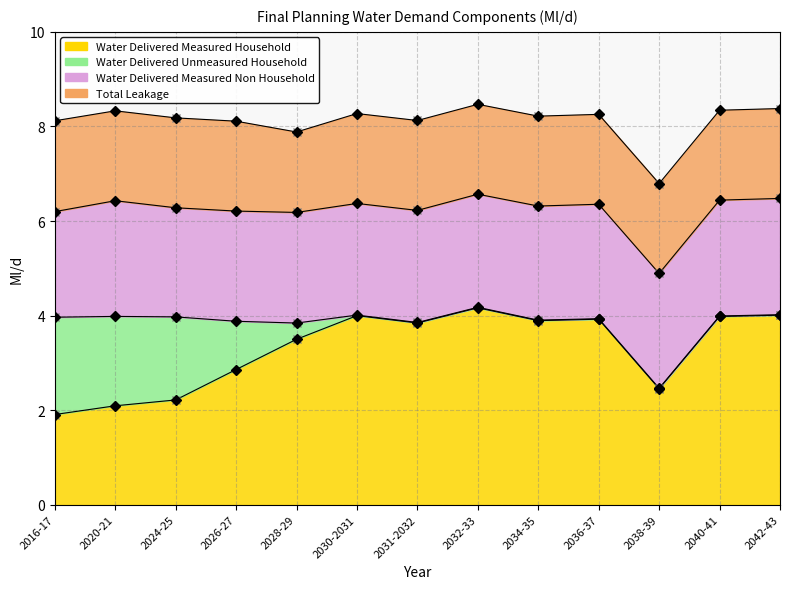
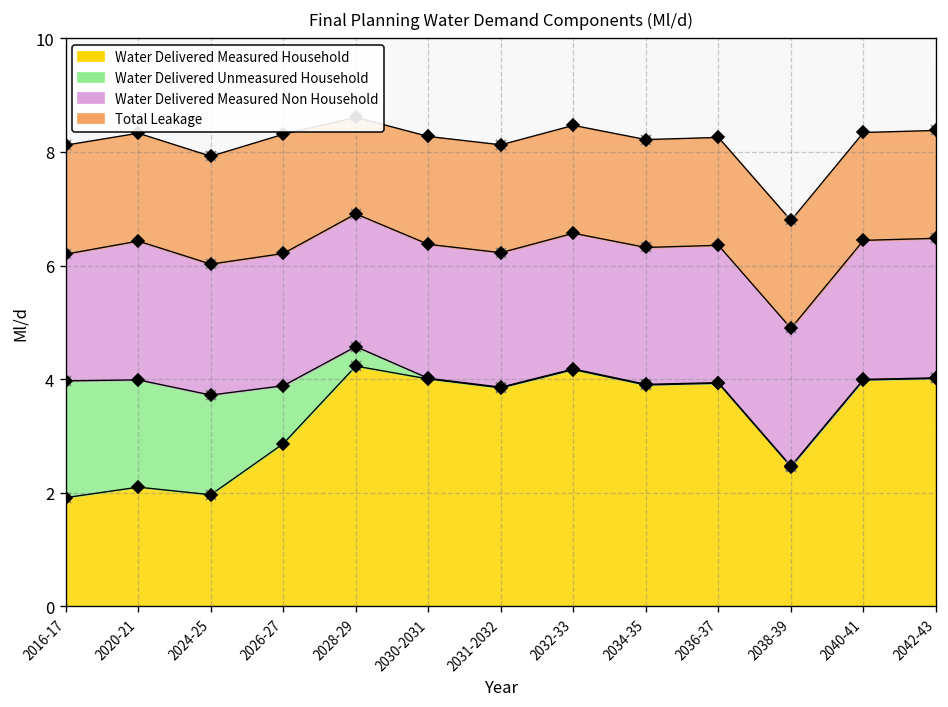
Water Delivered Measured Household, 2024-25: 2.2 -> 2.0
Total Leakage, 2026-27: 1.9 -> 2.1
Water Delivered Measured Household, 2028-29: 3.5 -> 4.2
